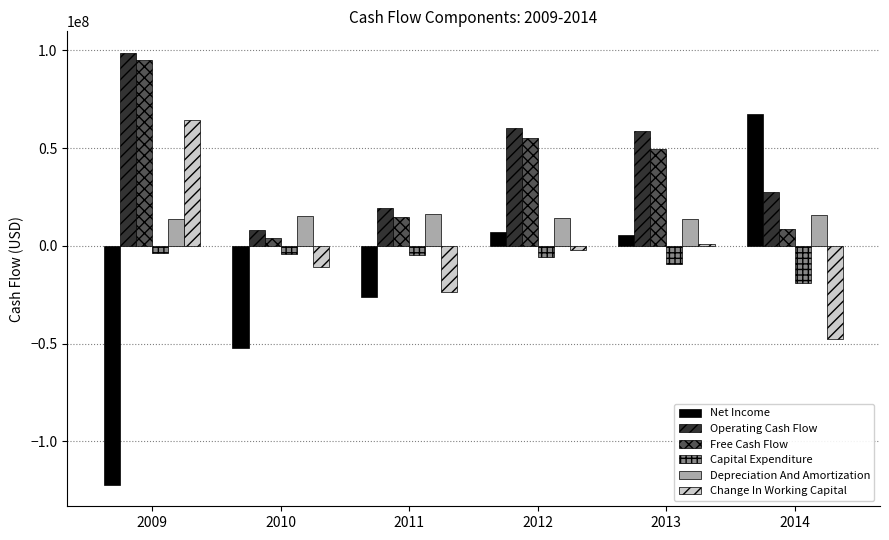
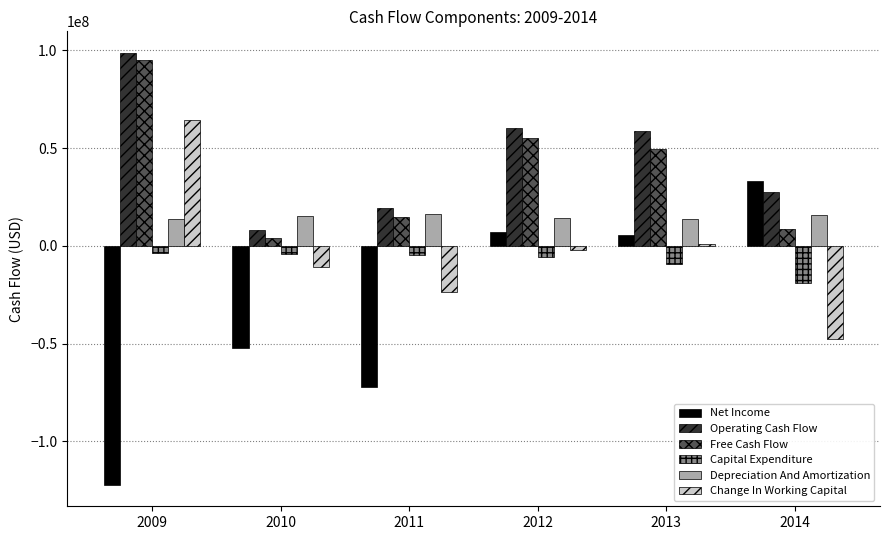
Net Income, 2011: -26000000 -> -72000000
Net Income, 2014: 67000000 -> 33000000
